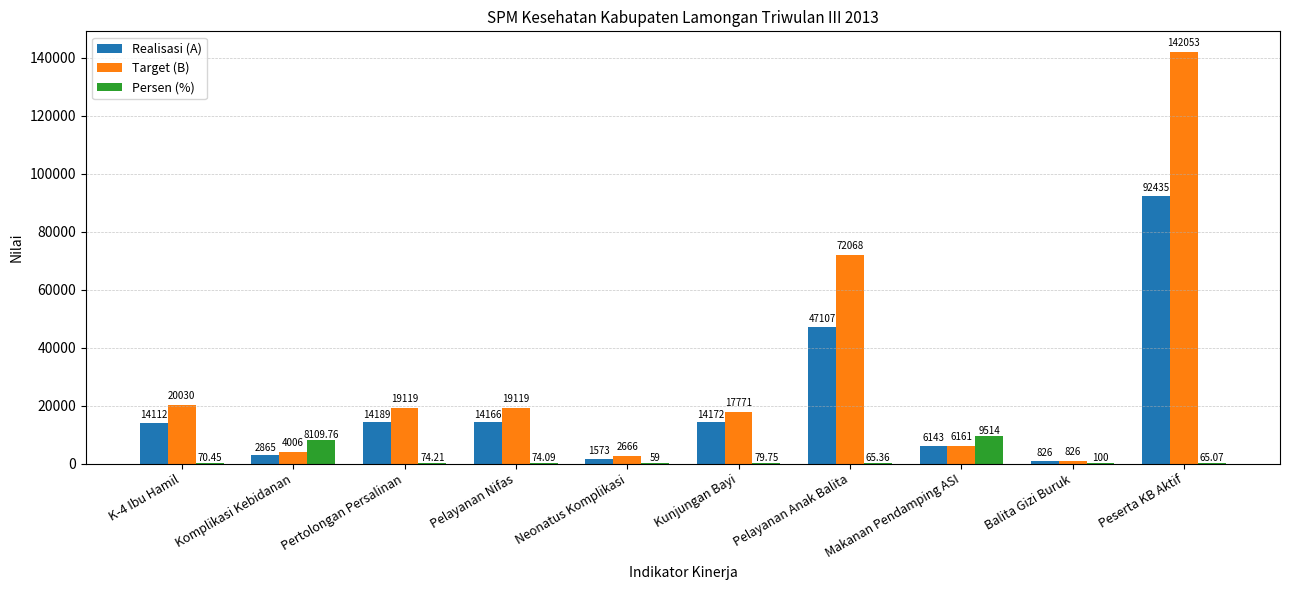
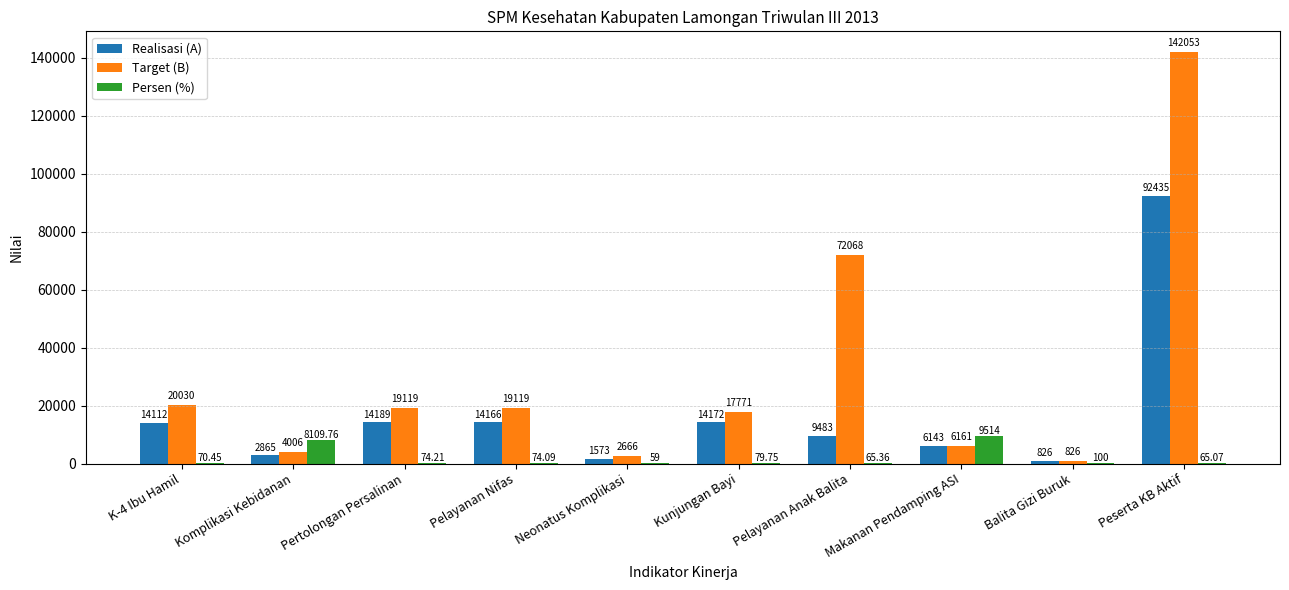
Realisasi (A), Pelayanan Anak Balita: 47107 -> 9483
